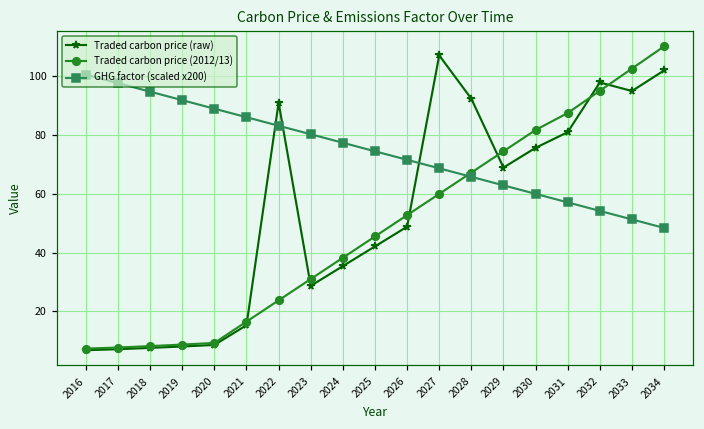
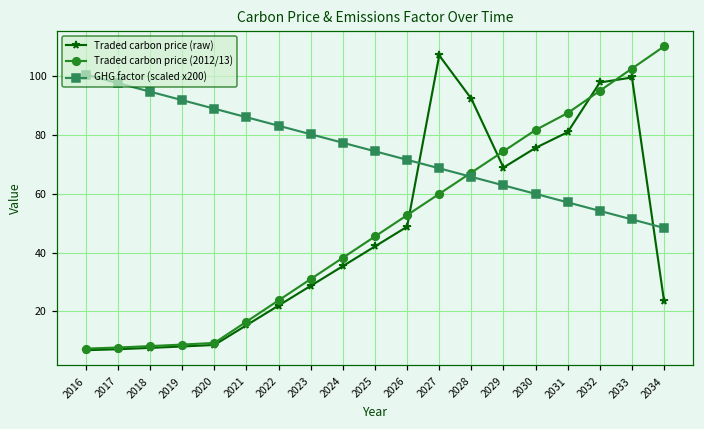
Traded carbon price (raw), 2022: 91 -> 22
Traded carbon price (raw), 2033: 95 -> 100
Traded carbon price (raw), 2034: 102 -> 23
